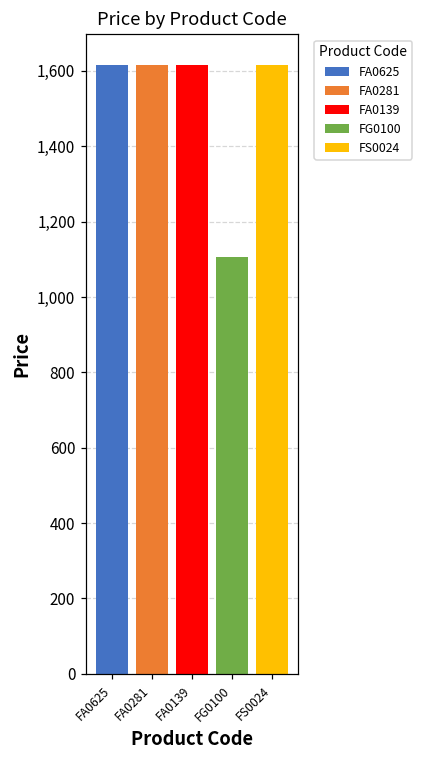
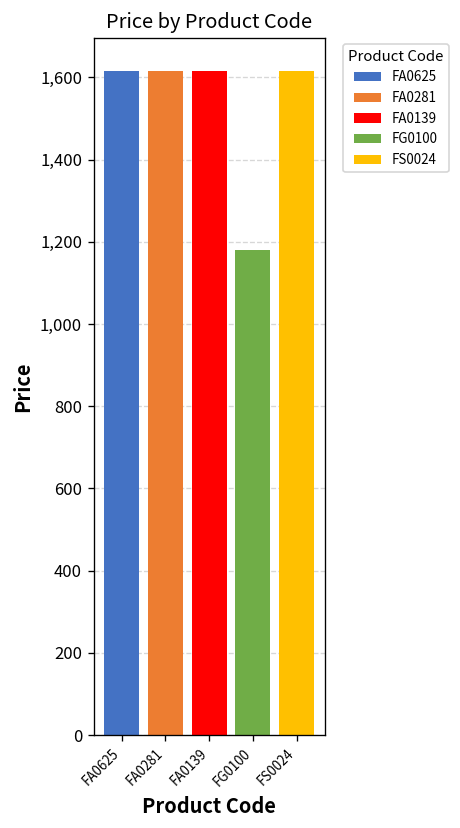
FG0100: 1,110 -> 1,180
